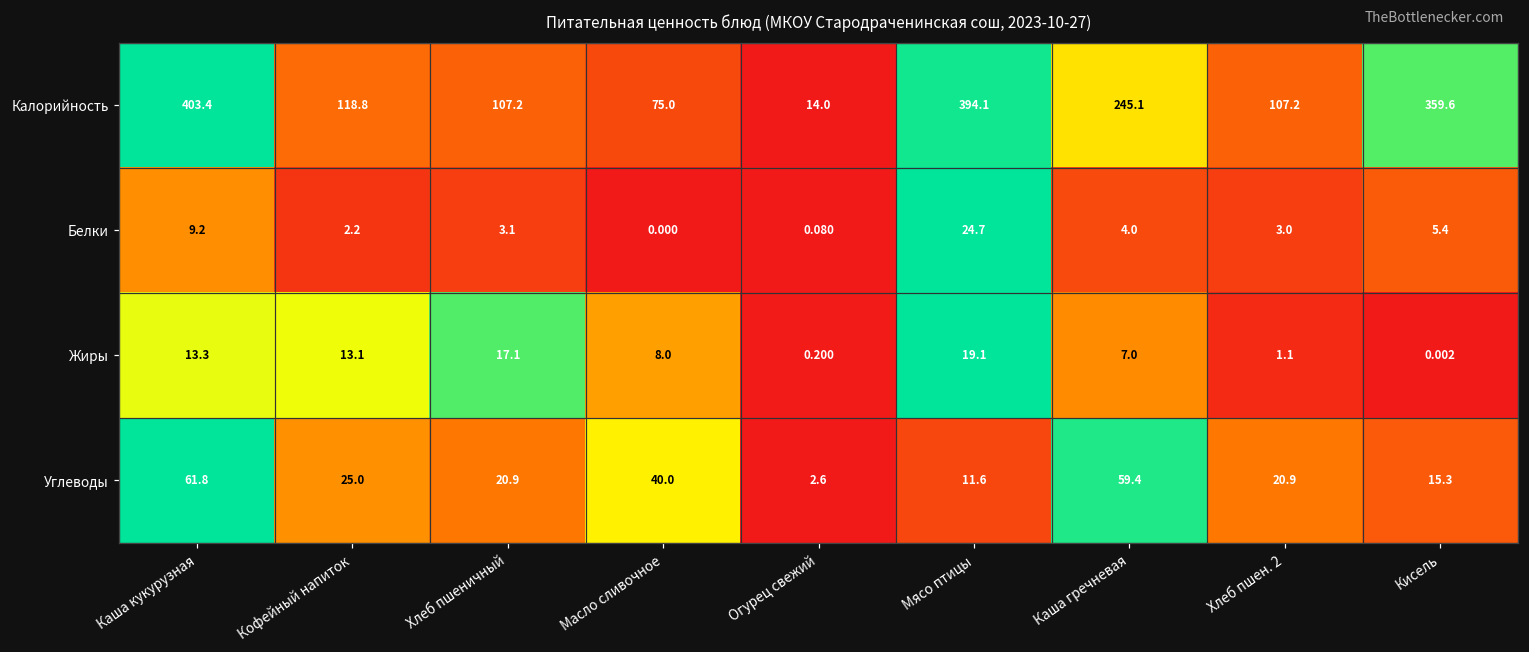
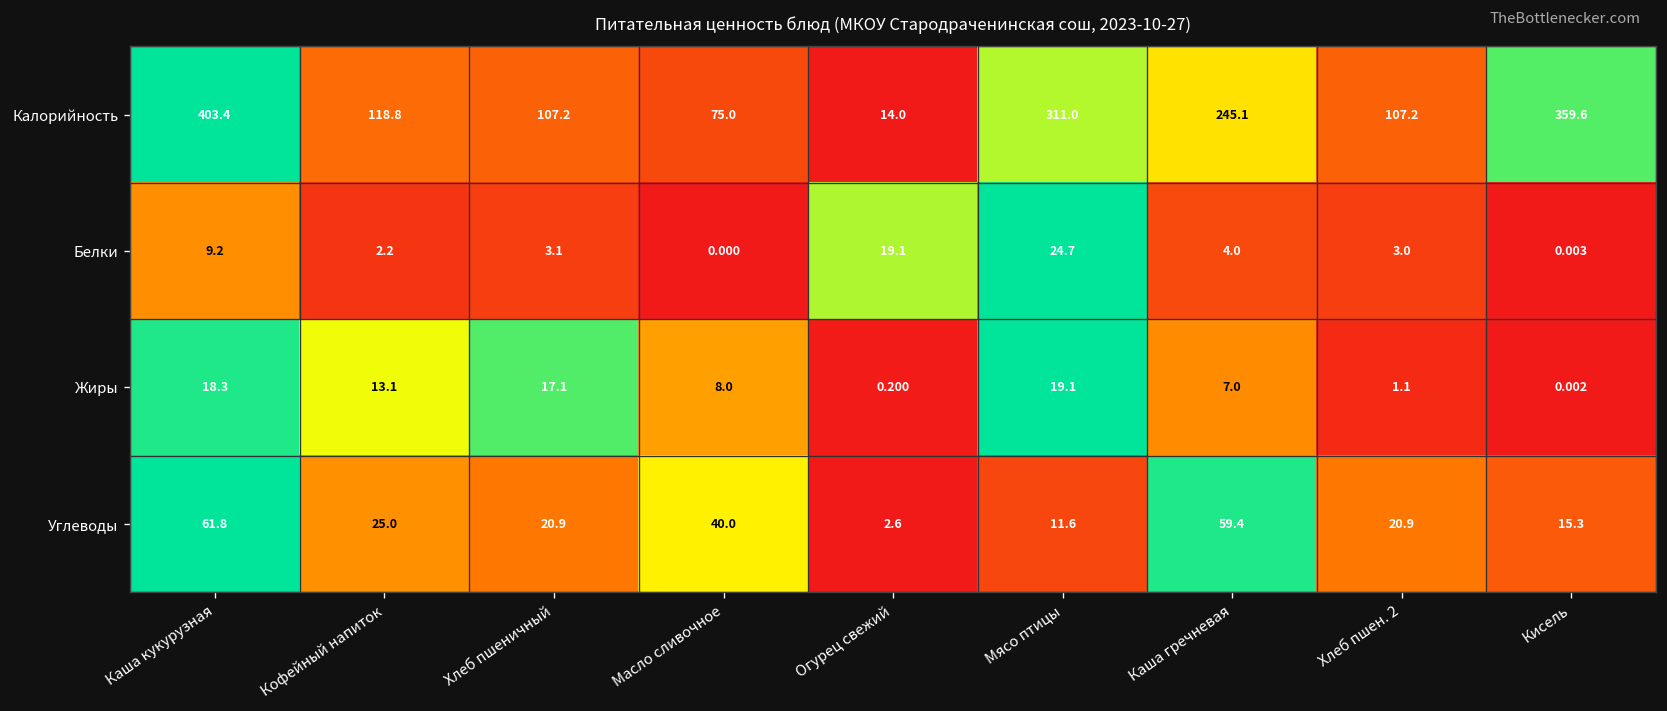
Калорийность, Мясо птицы: 394.1 -> 311.0
Белки, Огурец свежий: 0.080 -> 19.1
Белки, Кисель: 5.4 -> 0.003
Жиры, Каша кукурузная: 13.3 -> 18.3
